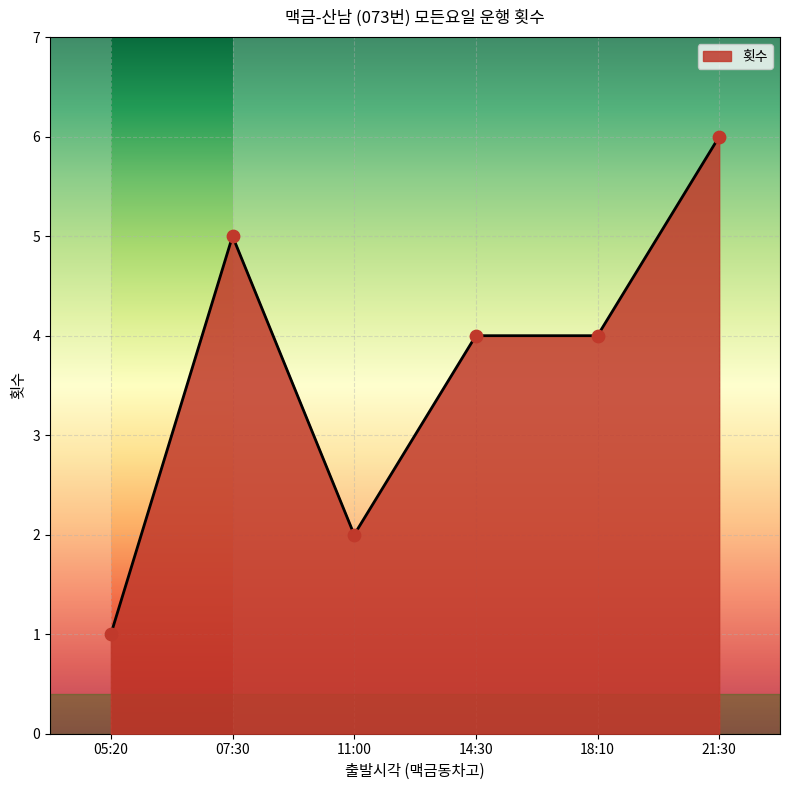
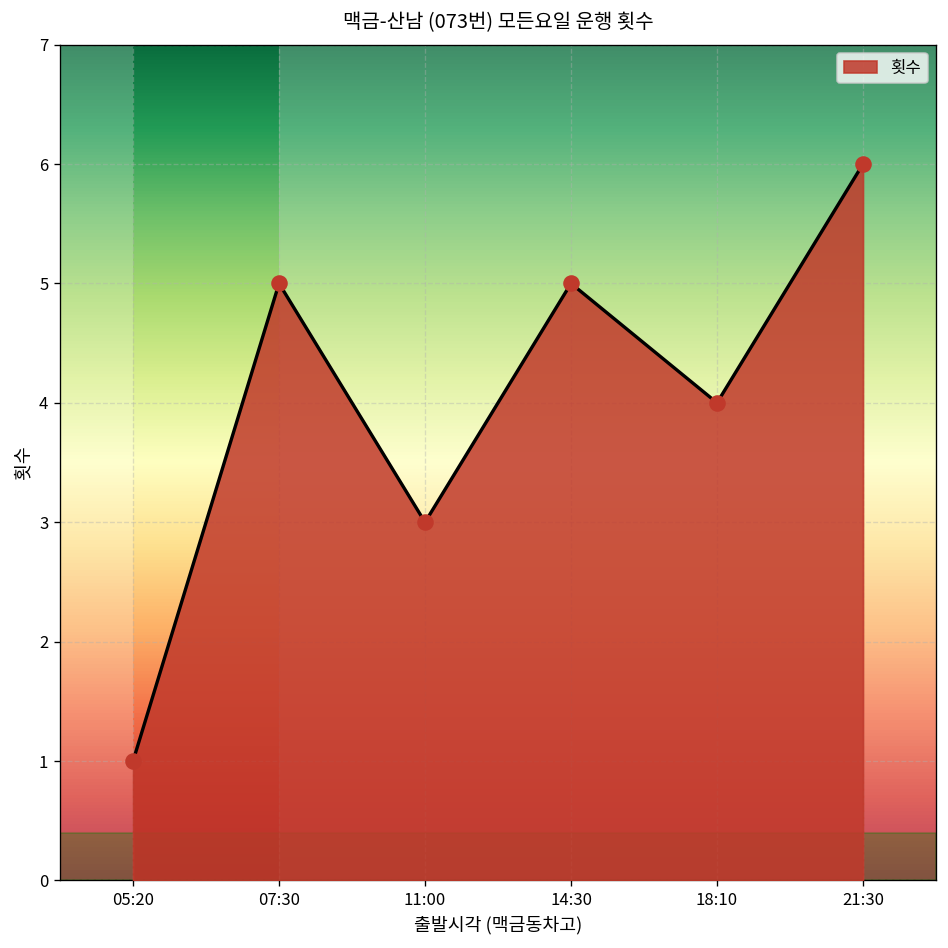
11:00: 2 -> 3
14:30: 4 -> 5
